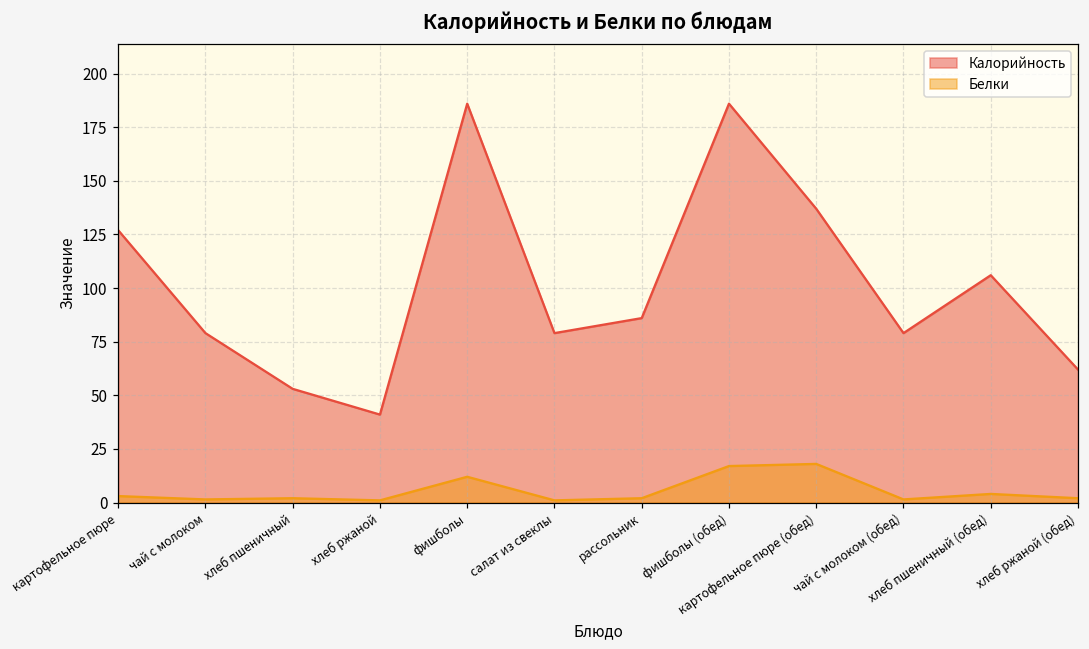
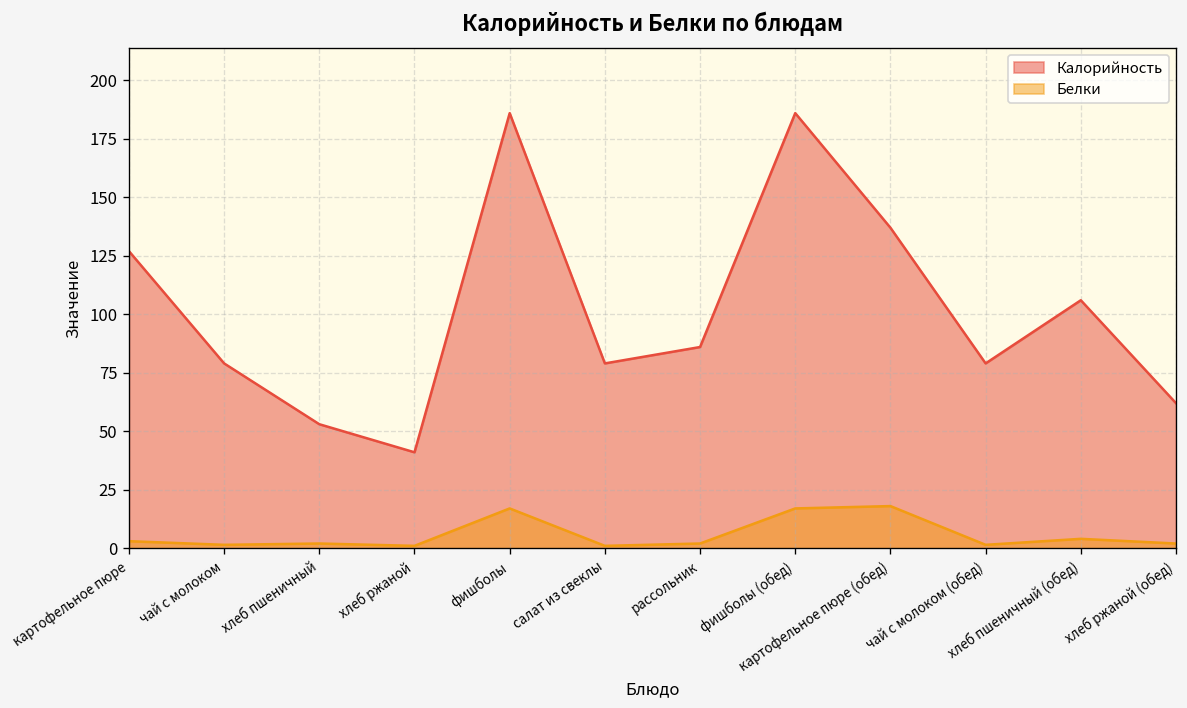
Белки, фишболы: 12 -> 17
